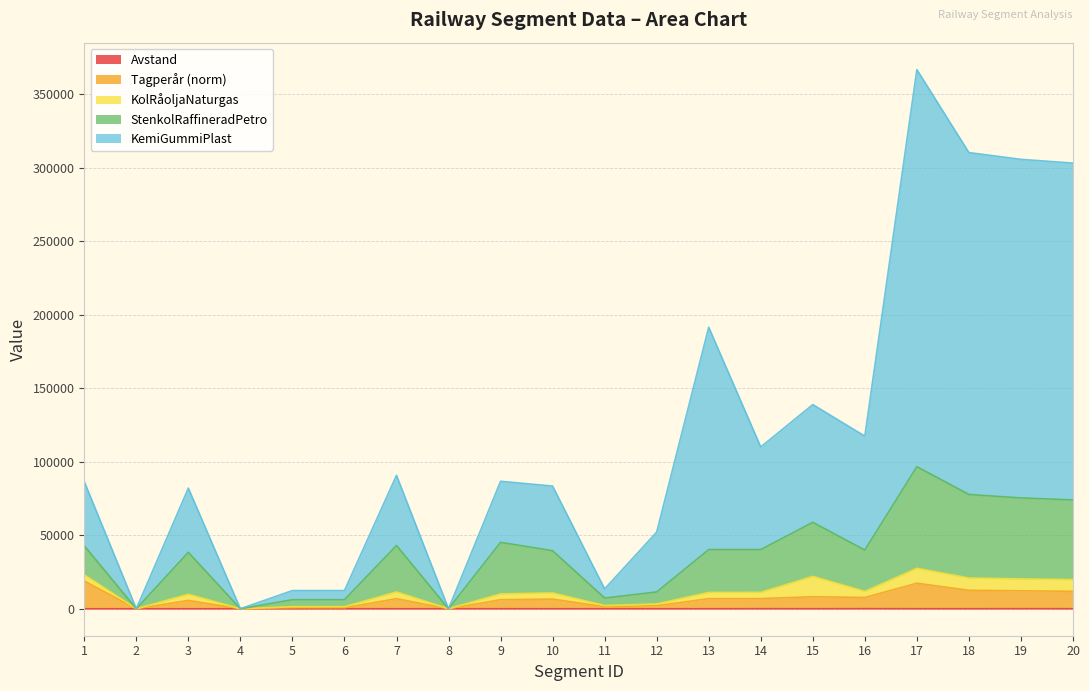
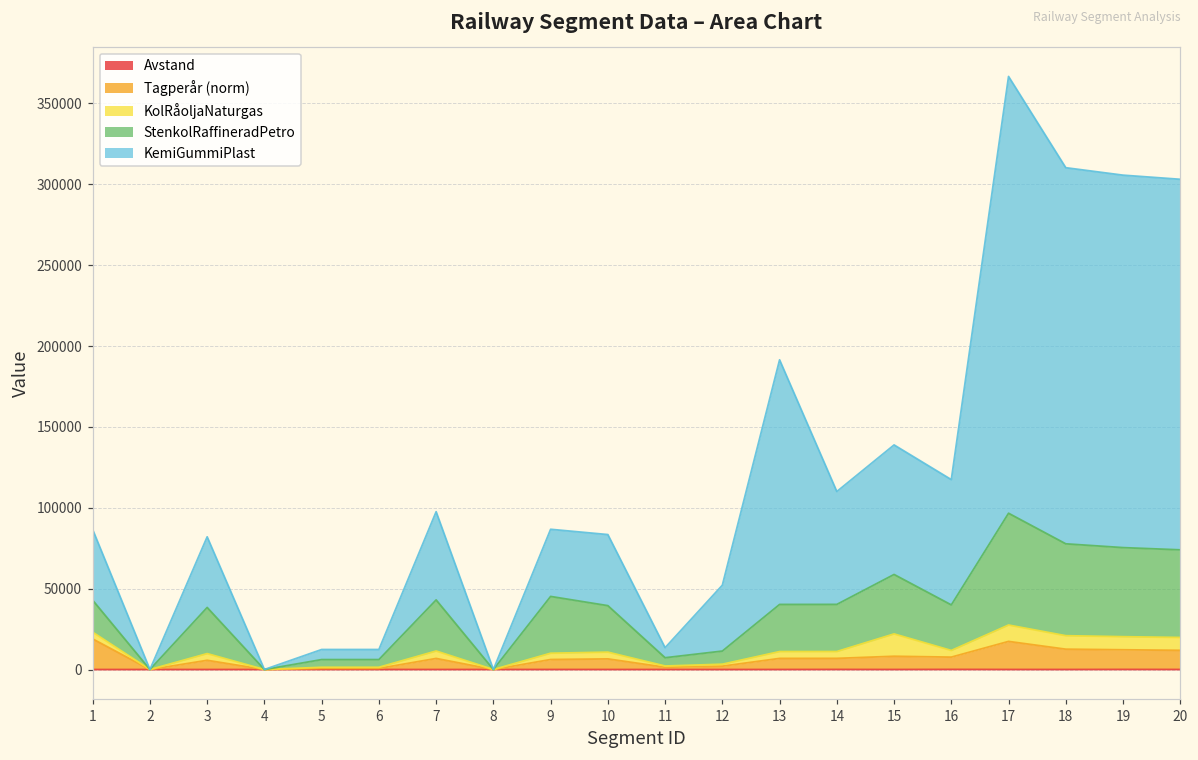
KemiGummiPlast, 7: 48000 -> 55000
